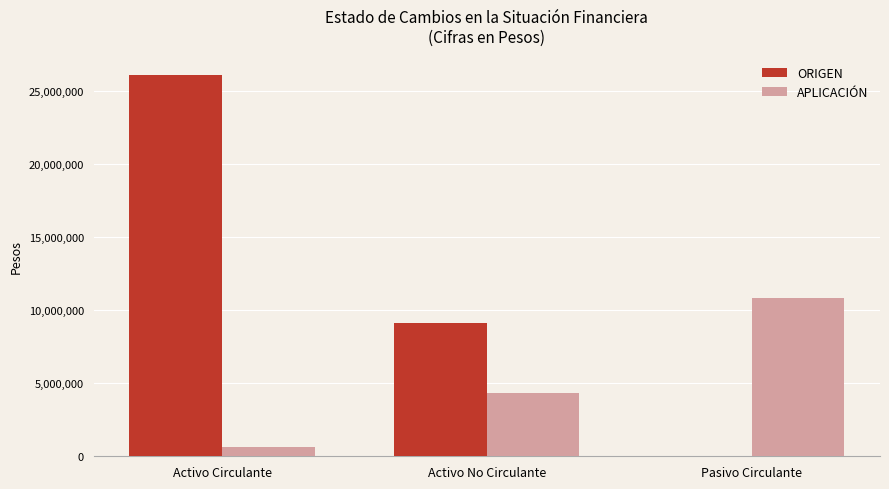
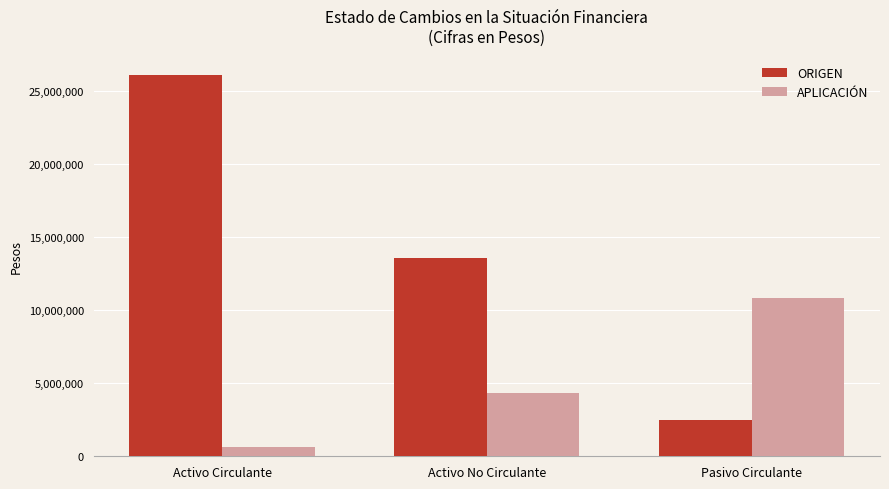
ORIGEN, Activo No Circulante: 9,100,000 -> 13,600,000
ORIGEN, Pasivo Circulante: 0 -> 2,500,000
